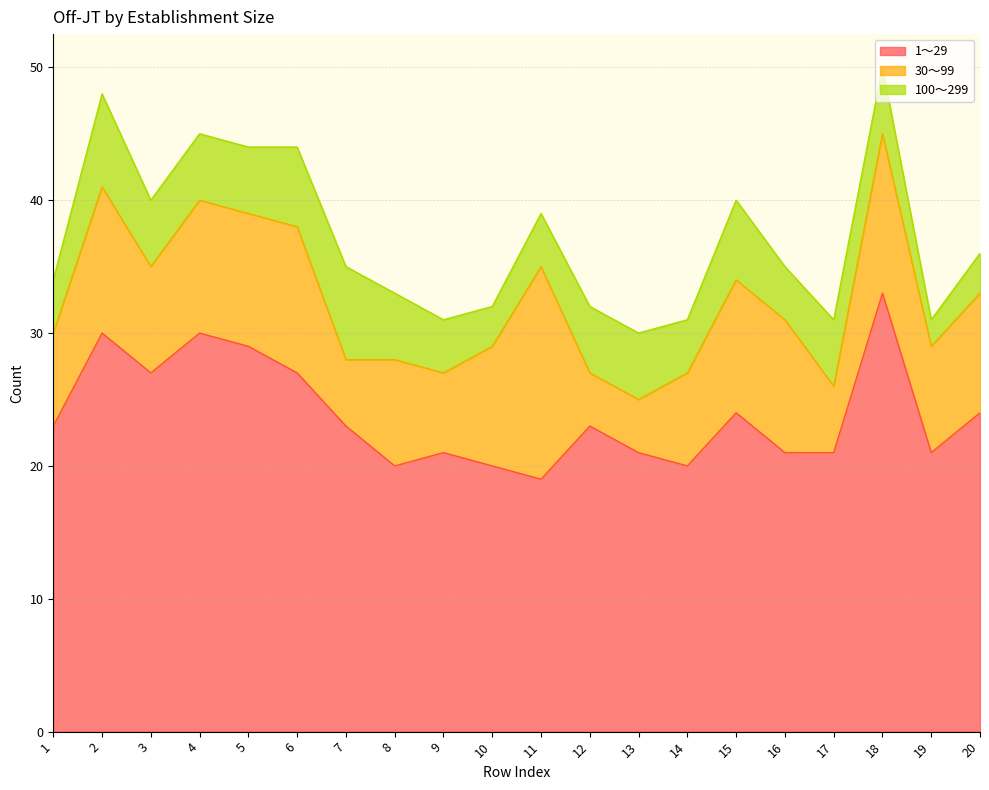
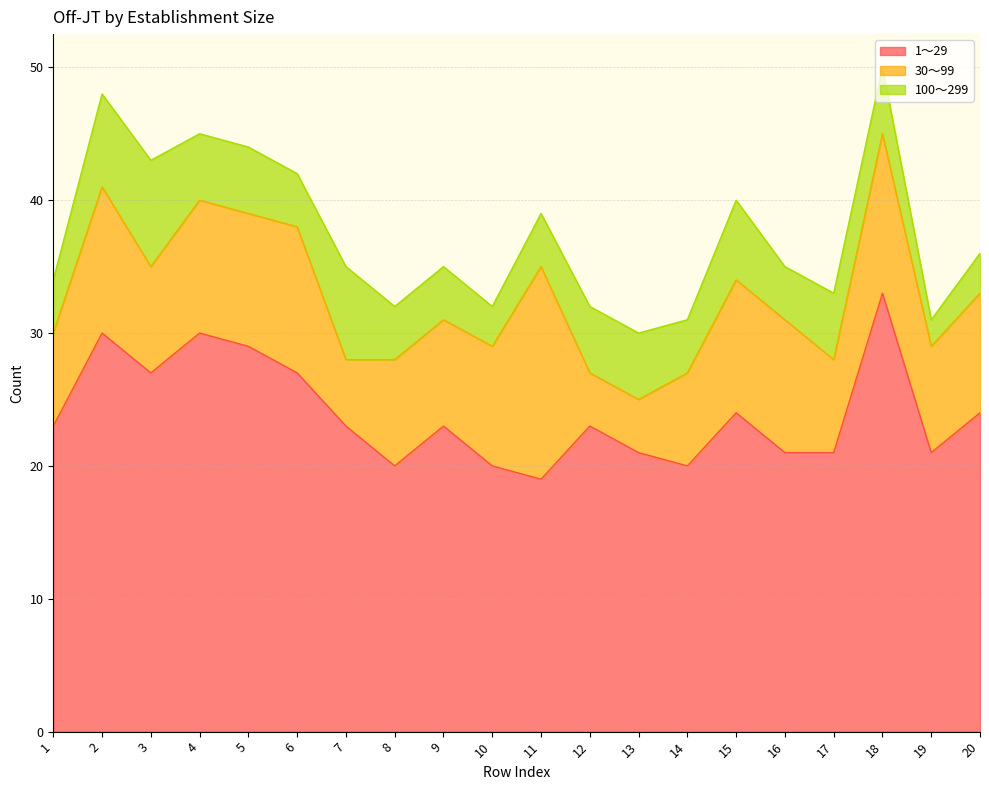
100～299, 3: 5 -> 8
100～299, 6: 6 -> 4
100～299, 8: 5 -> 4
1～29, 9: 21 -> 23
30～99, 9: 6 -> 8
30～99, 17: 5 -> 7
